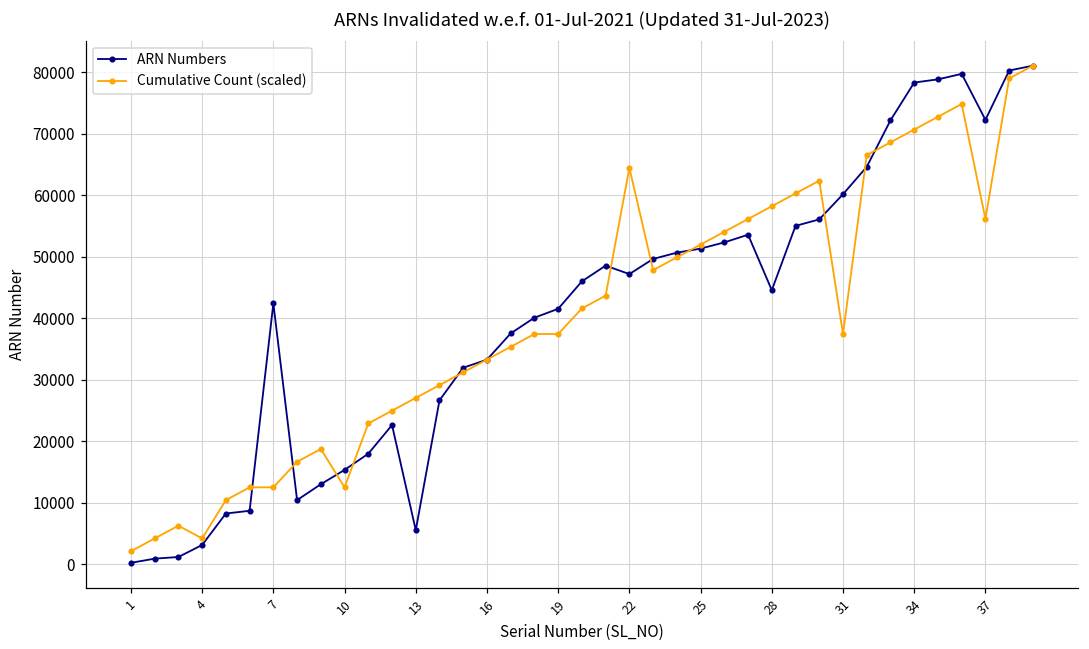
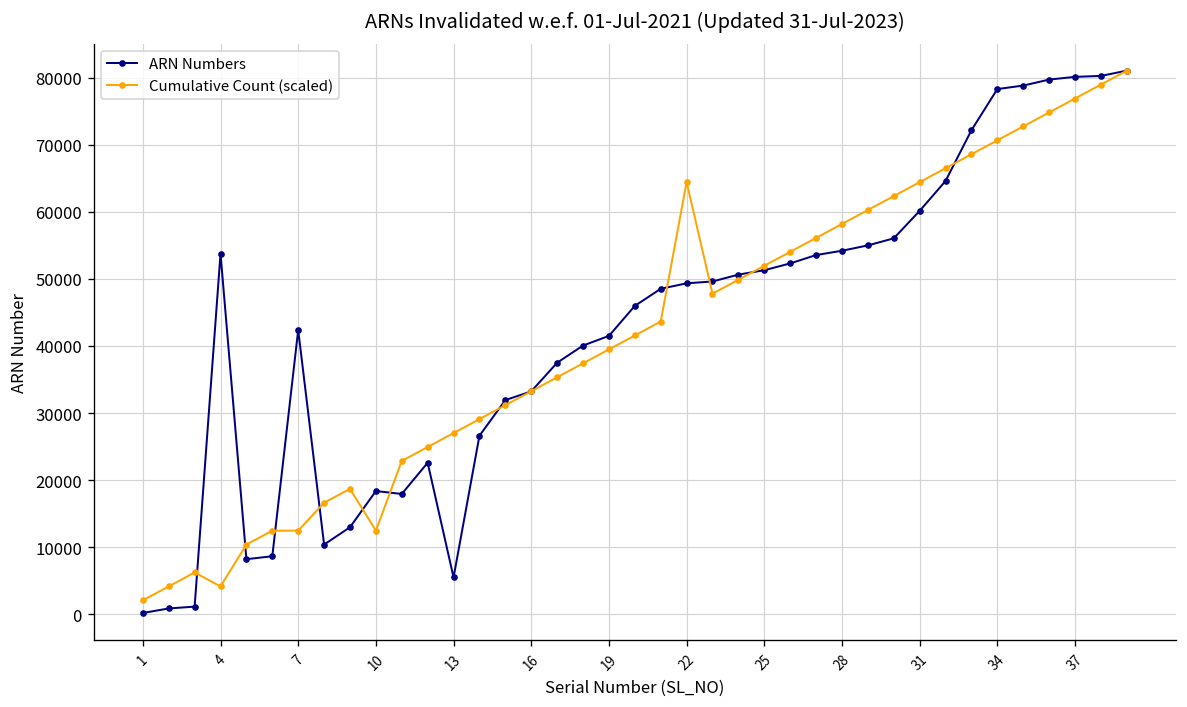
ARN Numbers, 4: 3000 -> 54000
ARN Numbers, 10: 15000 -> 18000
Cumulative Count (scaled), 19: 37000 -> 39000
ARN Numbers, 22: 47000 -> 49000
ARN Numbers, 28: 45000 -> 54000
Cumulative Count (scaled), 31: 37000 -> 64000
ARN Numbers, 37: 72000 -> 80000
Cumulative Count (scaled), 37: 56000 -> 77000
